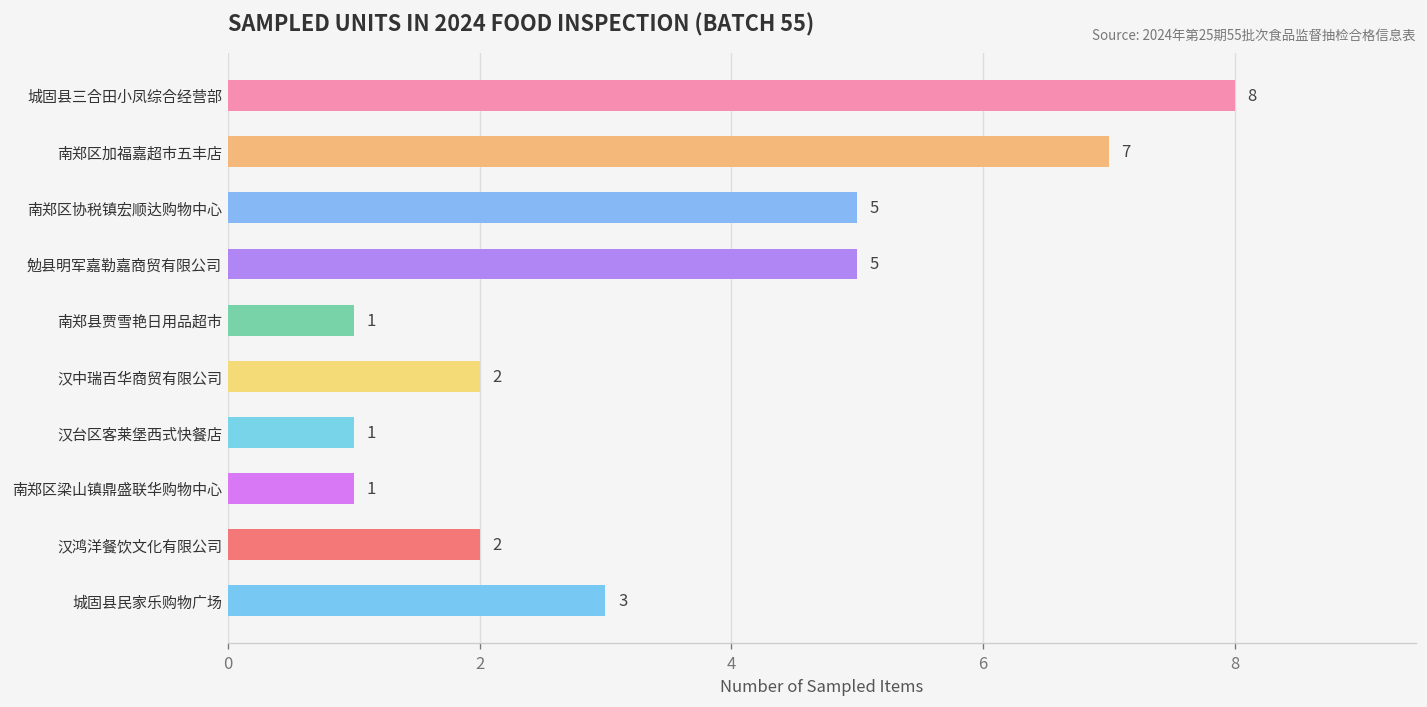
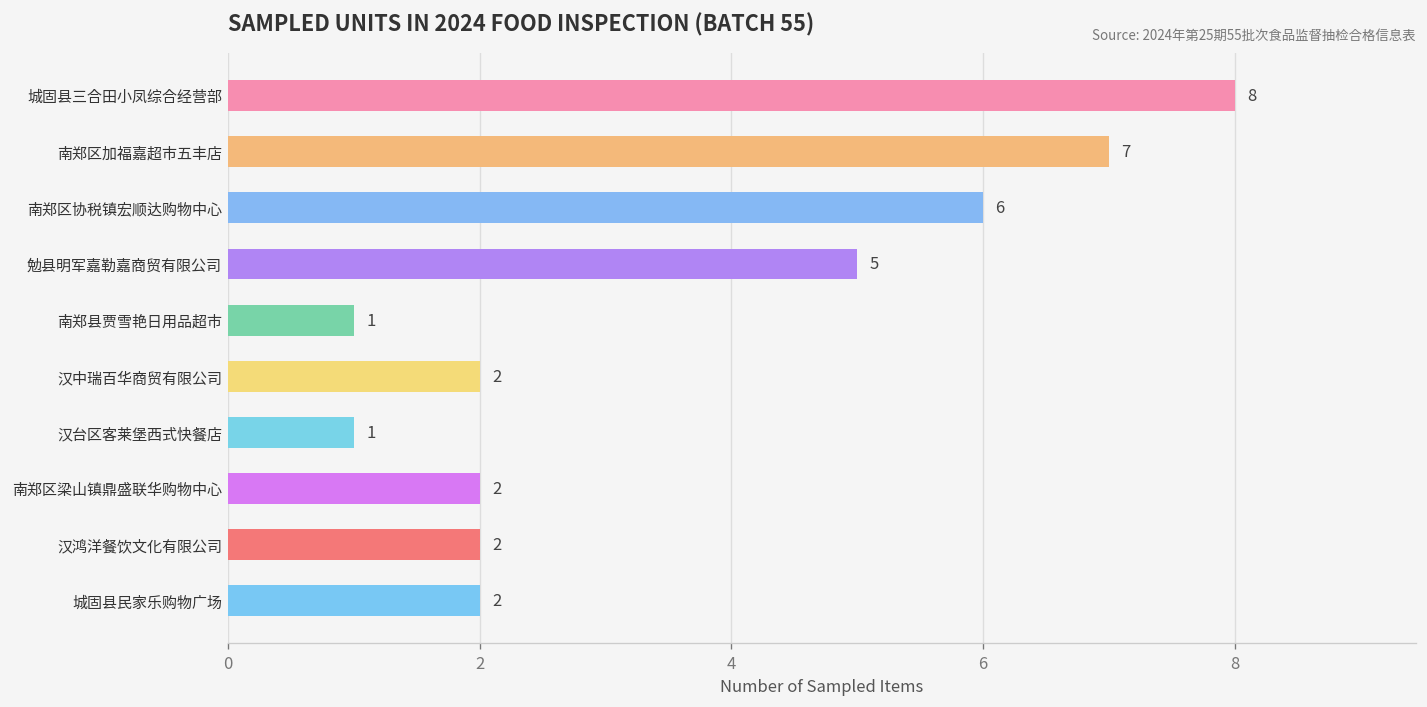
南郑区协税镇宏顺达购物中心: 5 -> 6
南郑区梁山镇鼎盛联华购物中心: 1 -> 2
城固县民家乐购物广场: 3 -> 2
